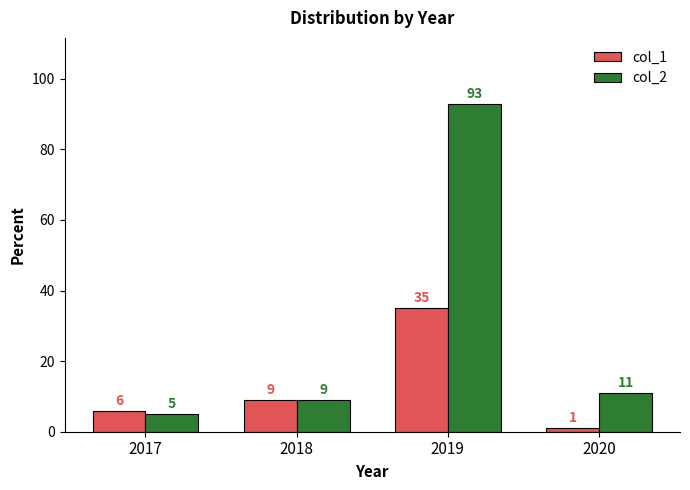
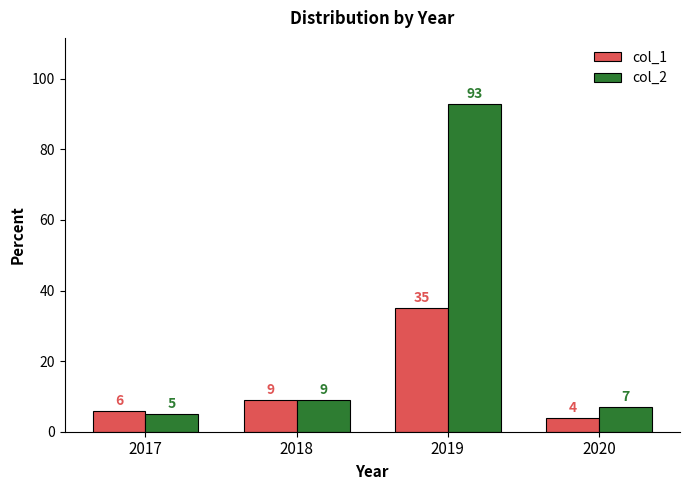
col_1, 2020: 1 -> 4
col_2, 2020: 11 -> 7
